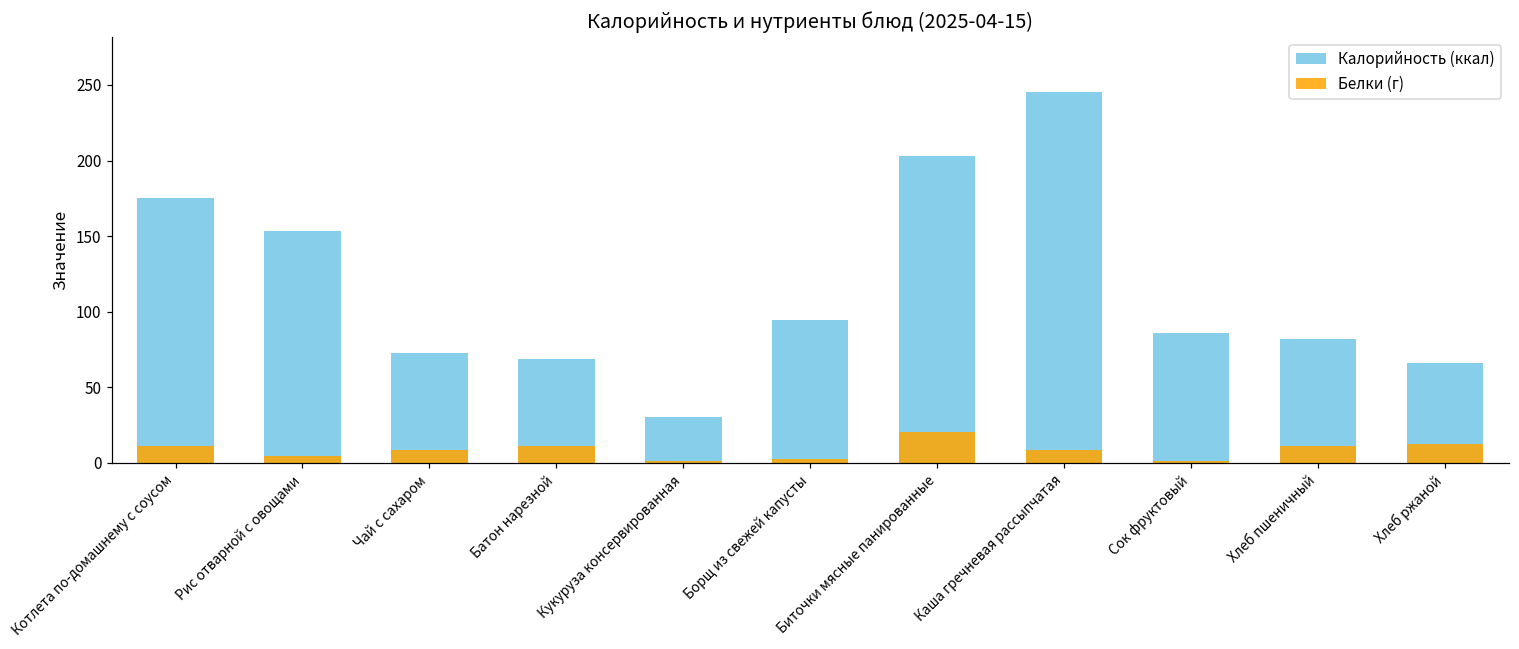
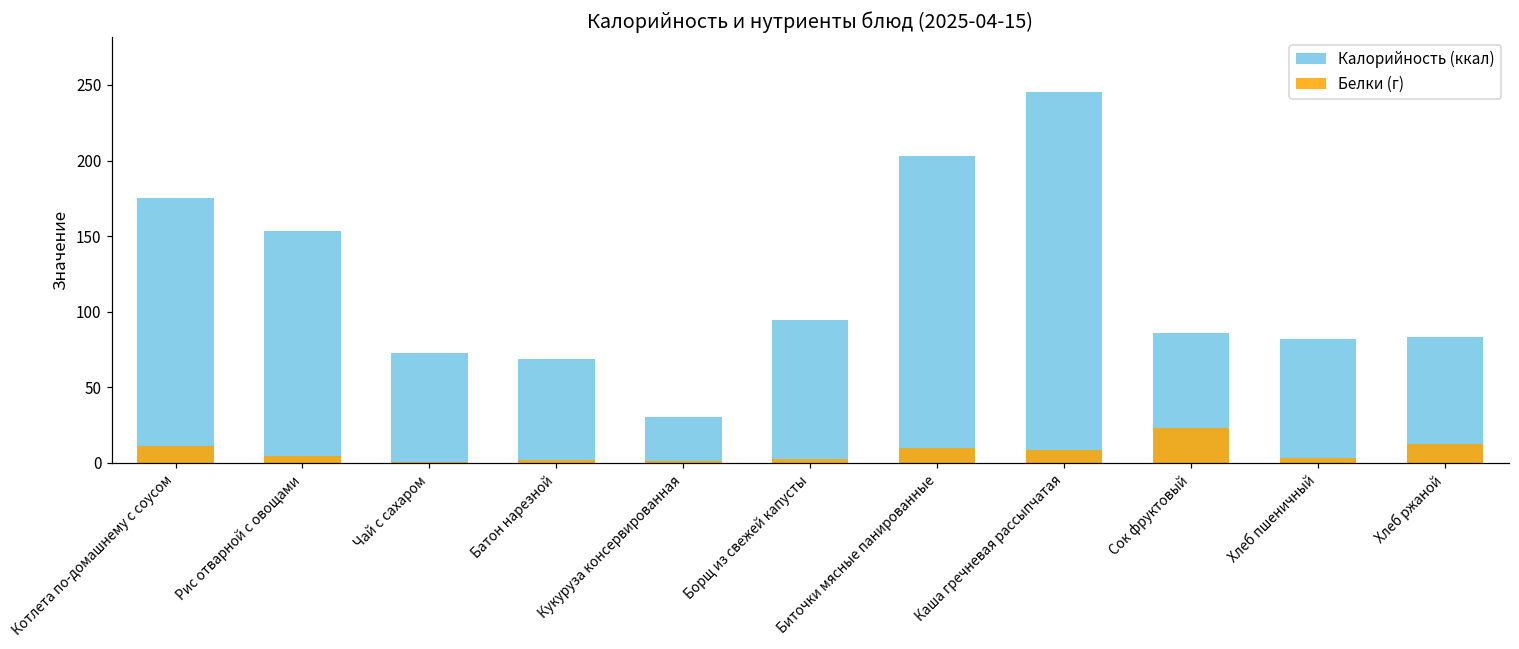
Белки (г), Чай с сахаром: 9 -> 0
Белки (г), Батон нарезной: 11 -> 2
Белки (г), Биточки мясные панированные: 20 -> 10
Белки (г), Сок фруктовый: 1 -> 23
Белки (г), Хлеб пшеничный: 11 -> 3
Калорийность (ккал), Хлеб ржаной: 66 -> 84
